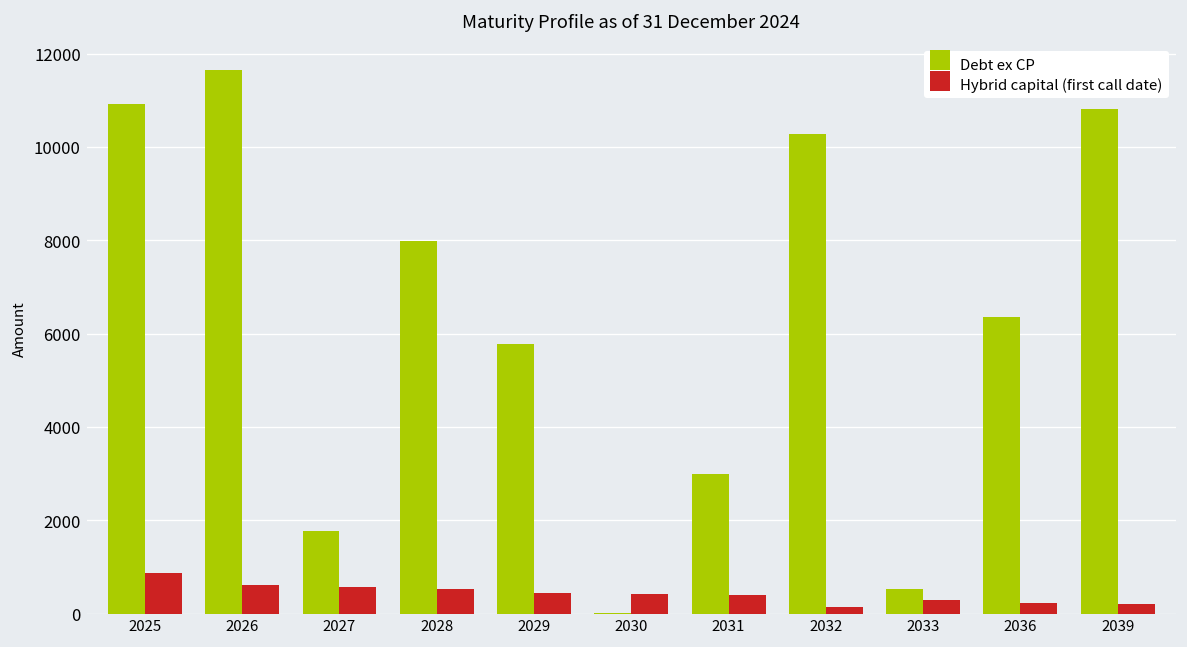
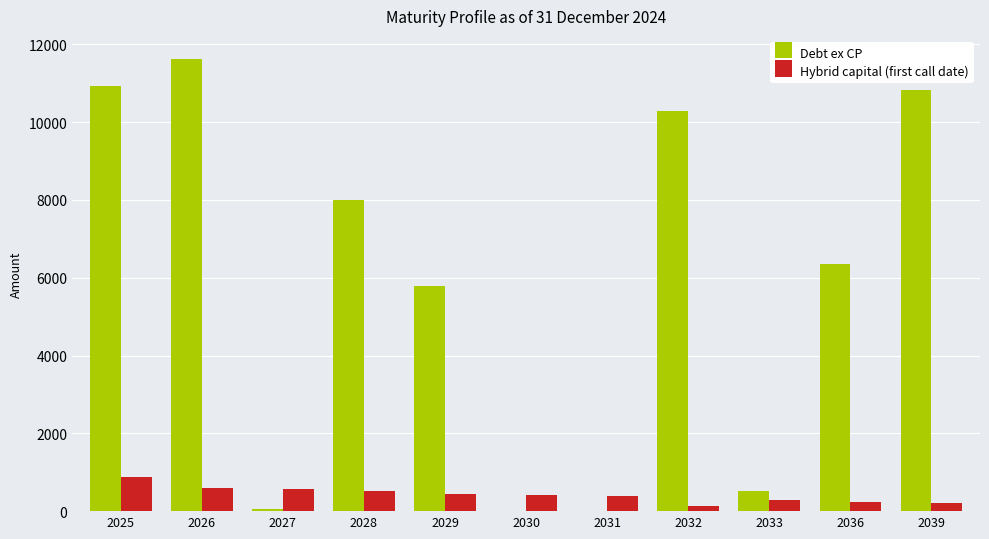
Debt ex CP, 2027: 1800 -> 100
Debt ex CP, 2031: 3000 -> 0
